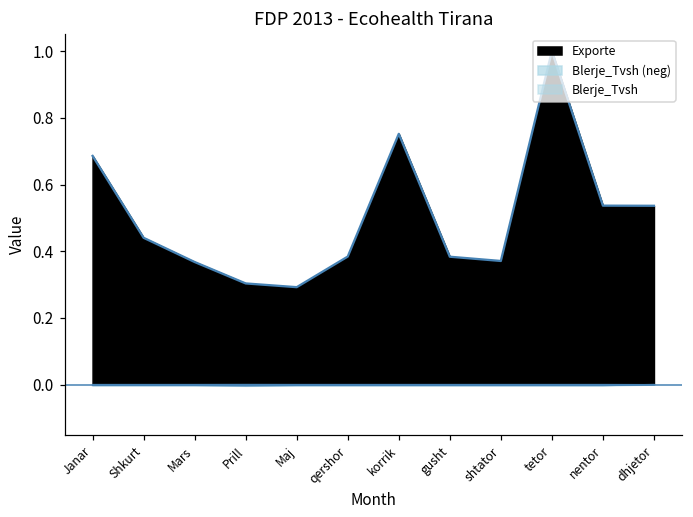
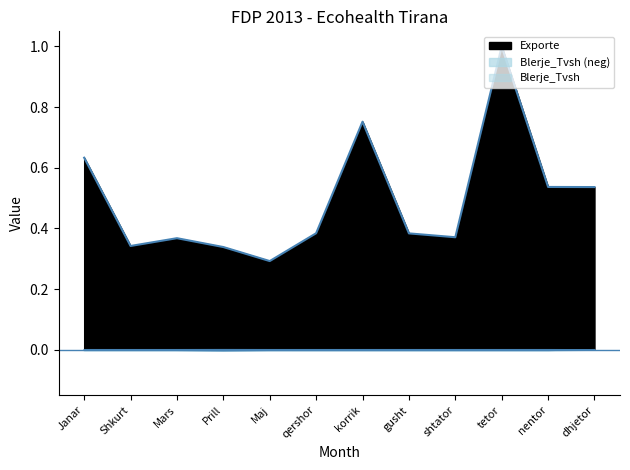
Exporte, Janar: 0.69 -> 0.63
Exporte, Shkurt: 0.44 -> 0.34
Exporte, Prill: 0.30 -> 0.34
